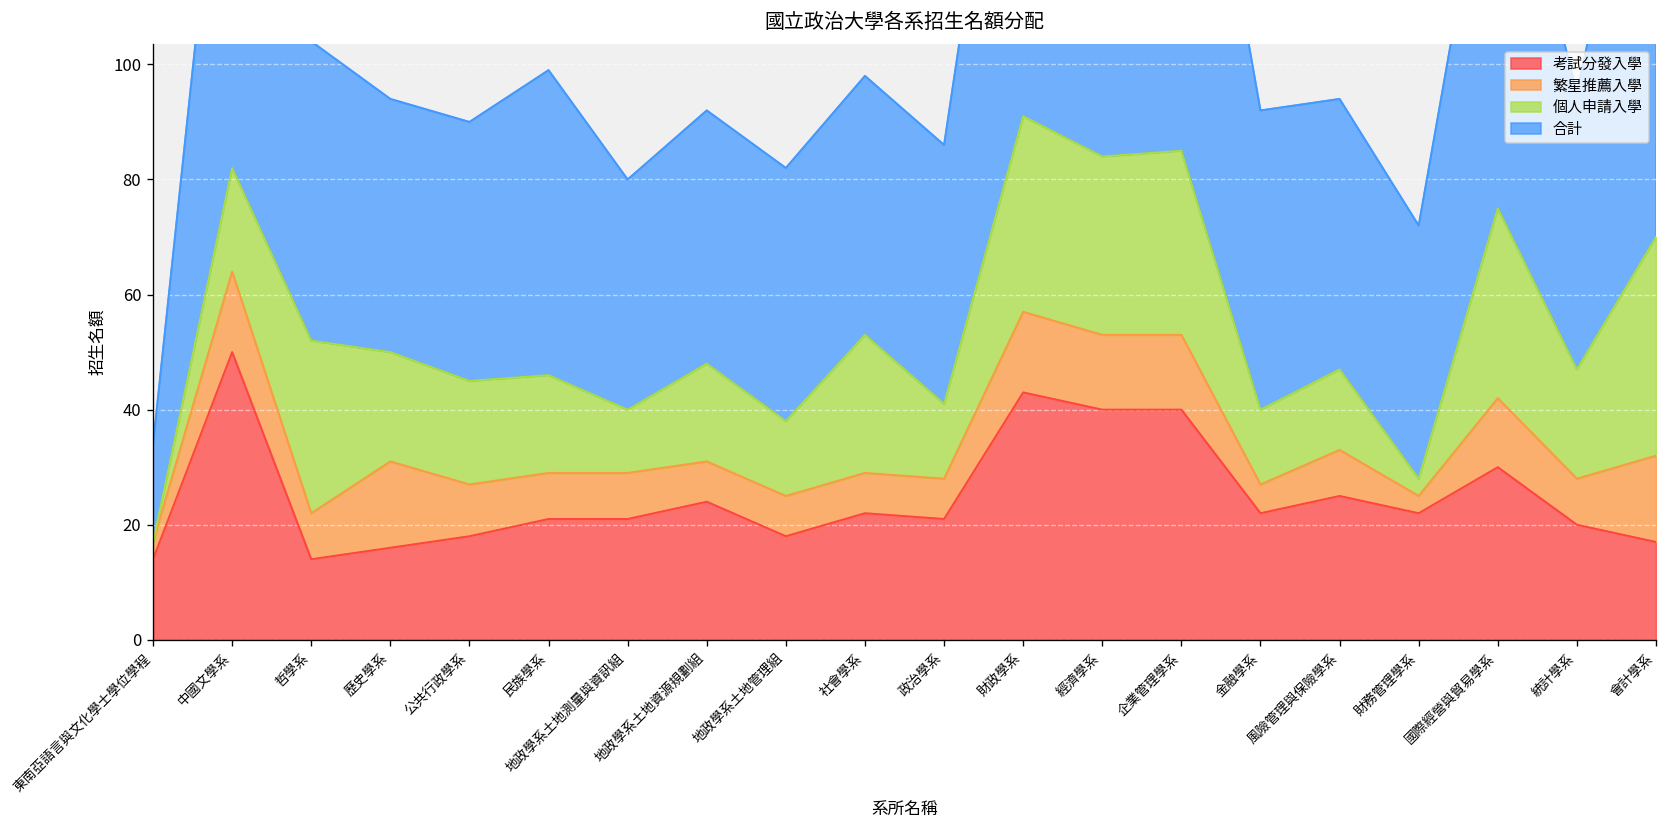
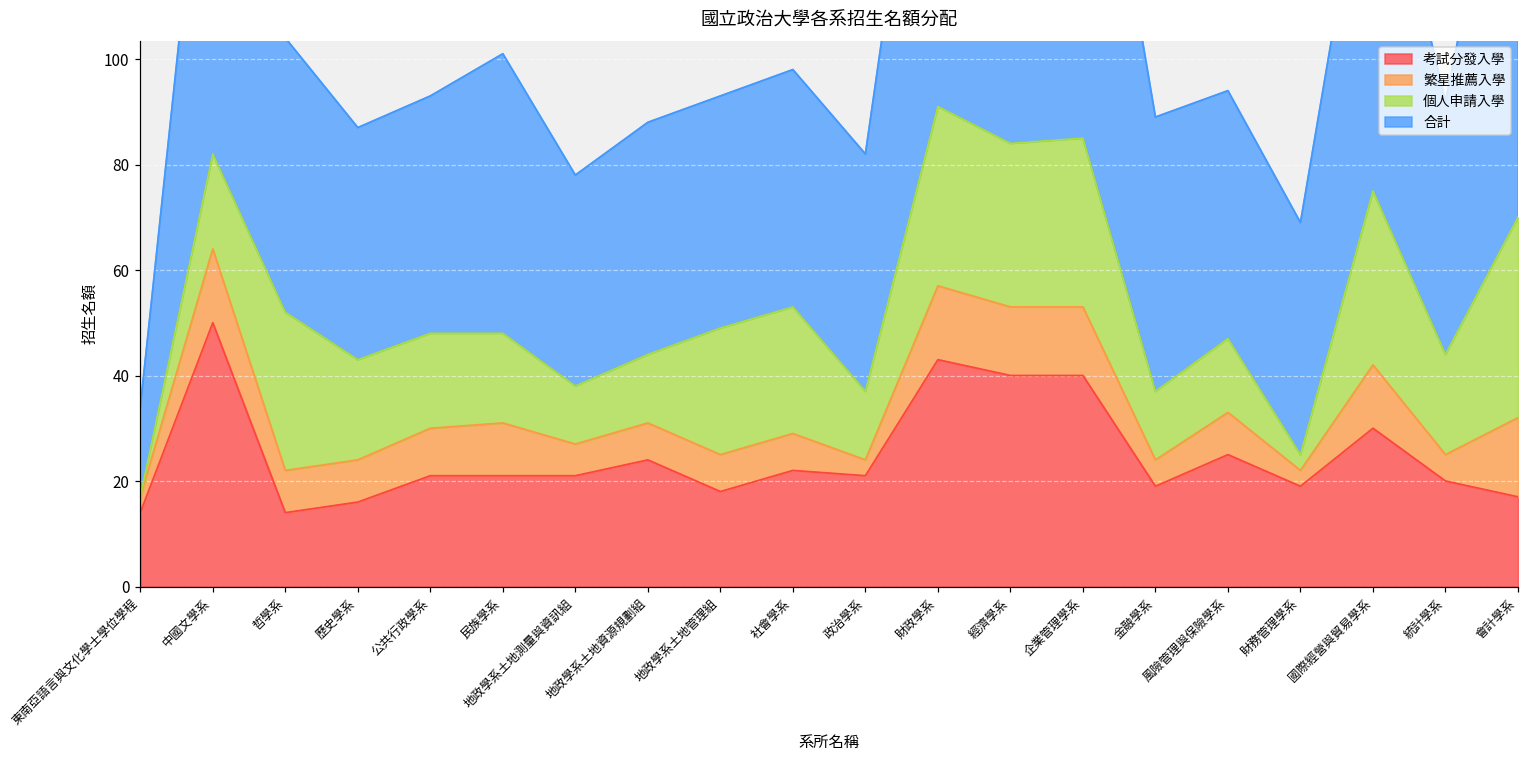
繁星推薦入學, 歷史學系: 15 -> 8
考試分發入學, 公共行政學系: 18 -> 21
繁星推薦入學, 民族學系: 8 -> 10
繁星推薦入學, 地政學系土地測量與資訊組: 8 -> 6
個人申請入學, 地政學系土地資源規劃組: 17 -> 13
個人申請入學, 地政學系土地管理組: 13 -> 24
繁星推薦入學, 政治學系: 7 -> 3
考試分發入學, 金融學系: 22 -> 19
考試分發入學, 財務管理學系: 22 -> 19
繁星推薦入學, 統計學系: 8 -> 5
